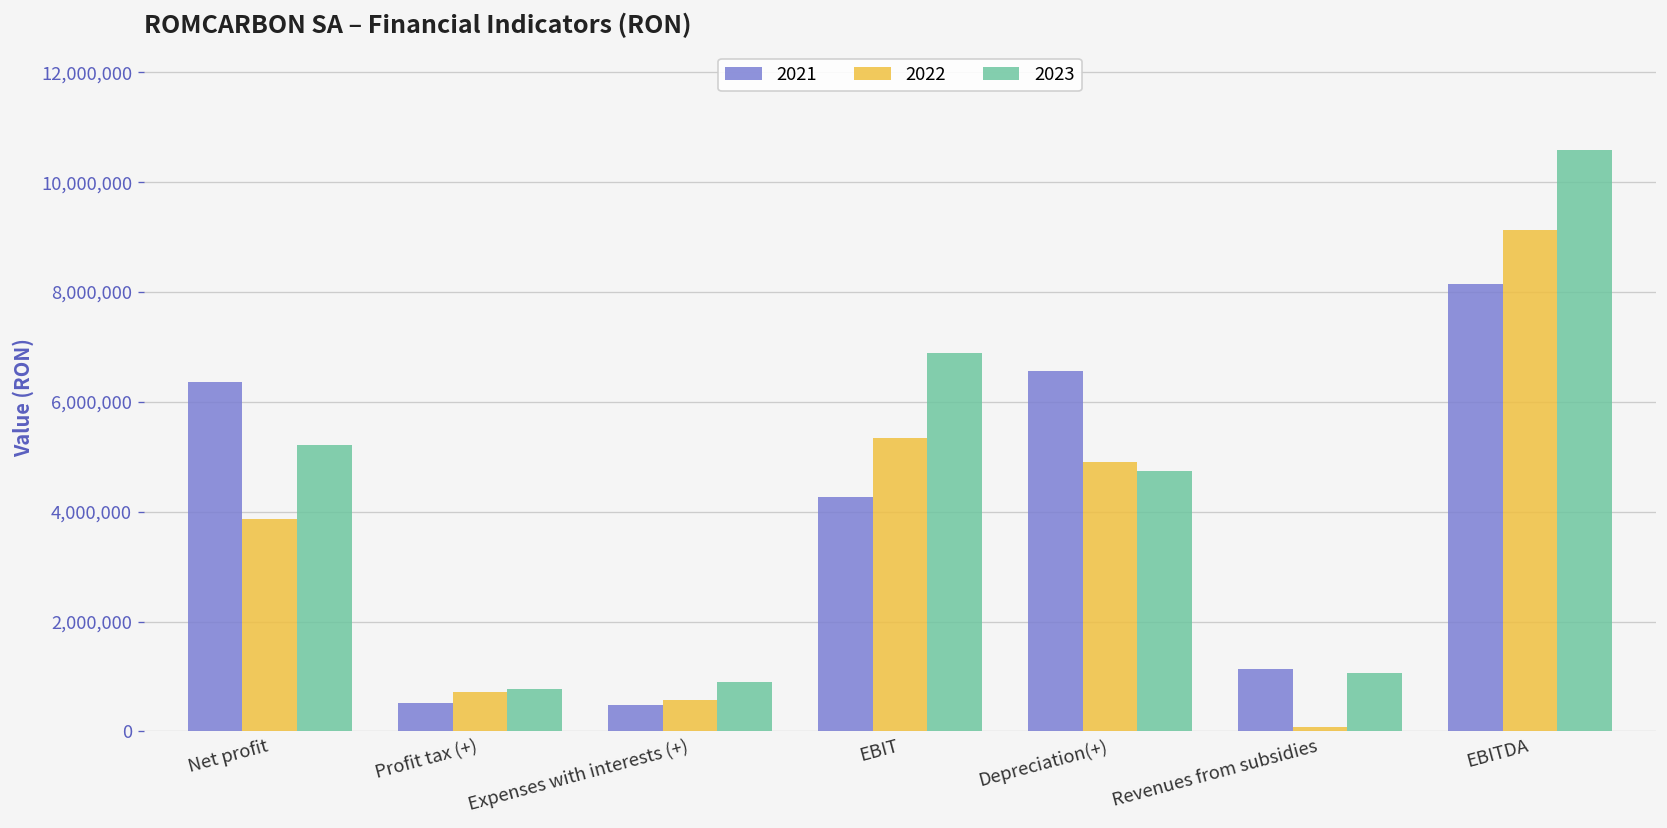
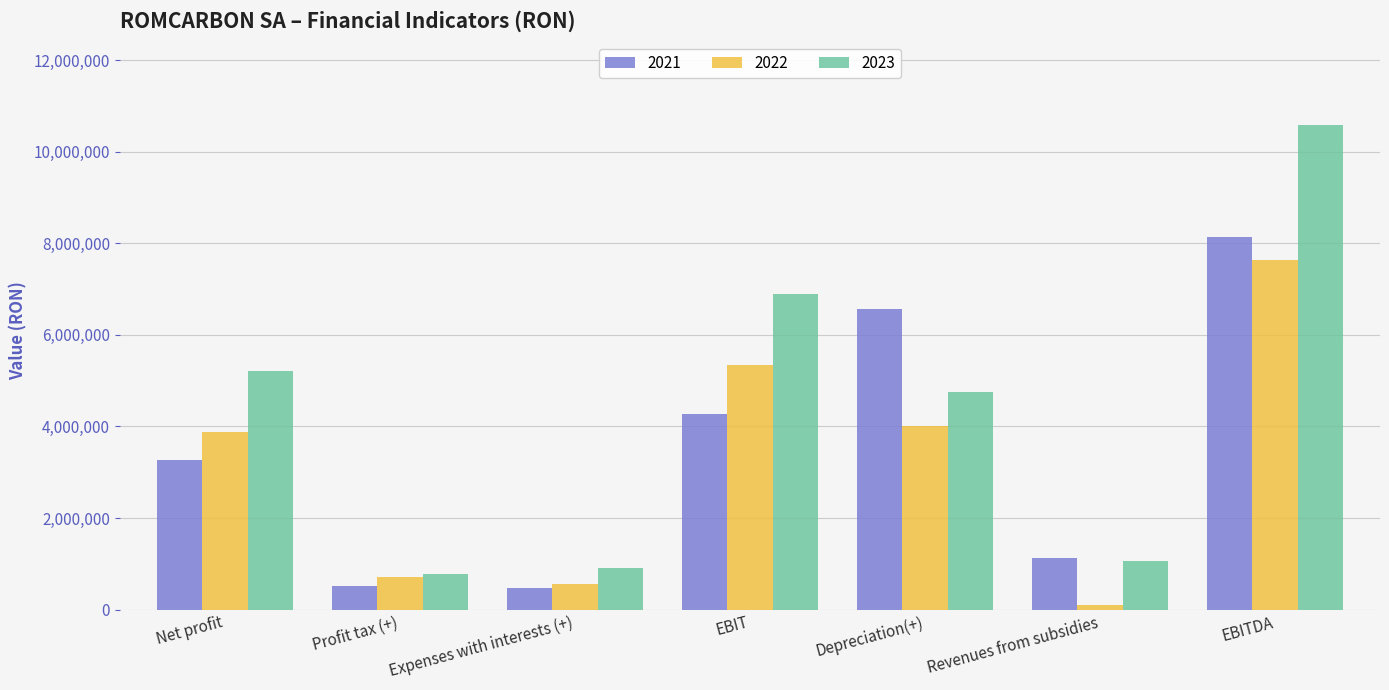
2021, Net profit: 6,400,000 -> 3,300,000
2022, Depreciation(+): 4,900,000 -> 4,000,000
2022, EBITDA: 9,100,000 -> 7,600,000
